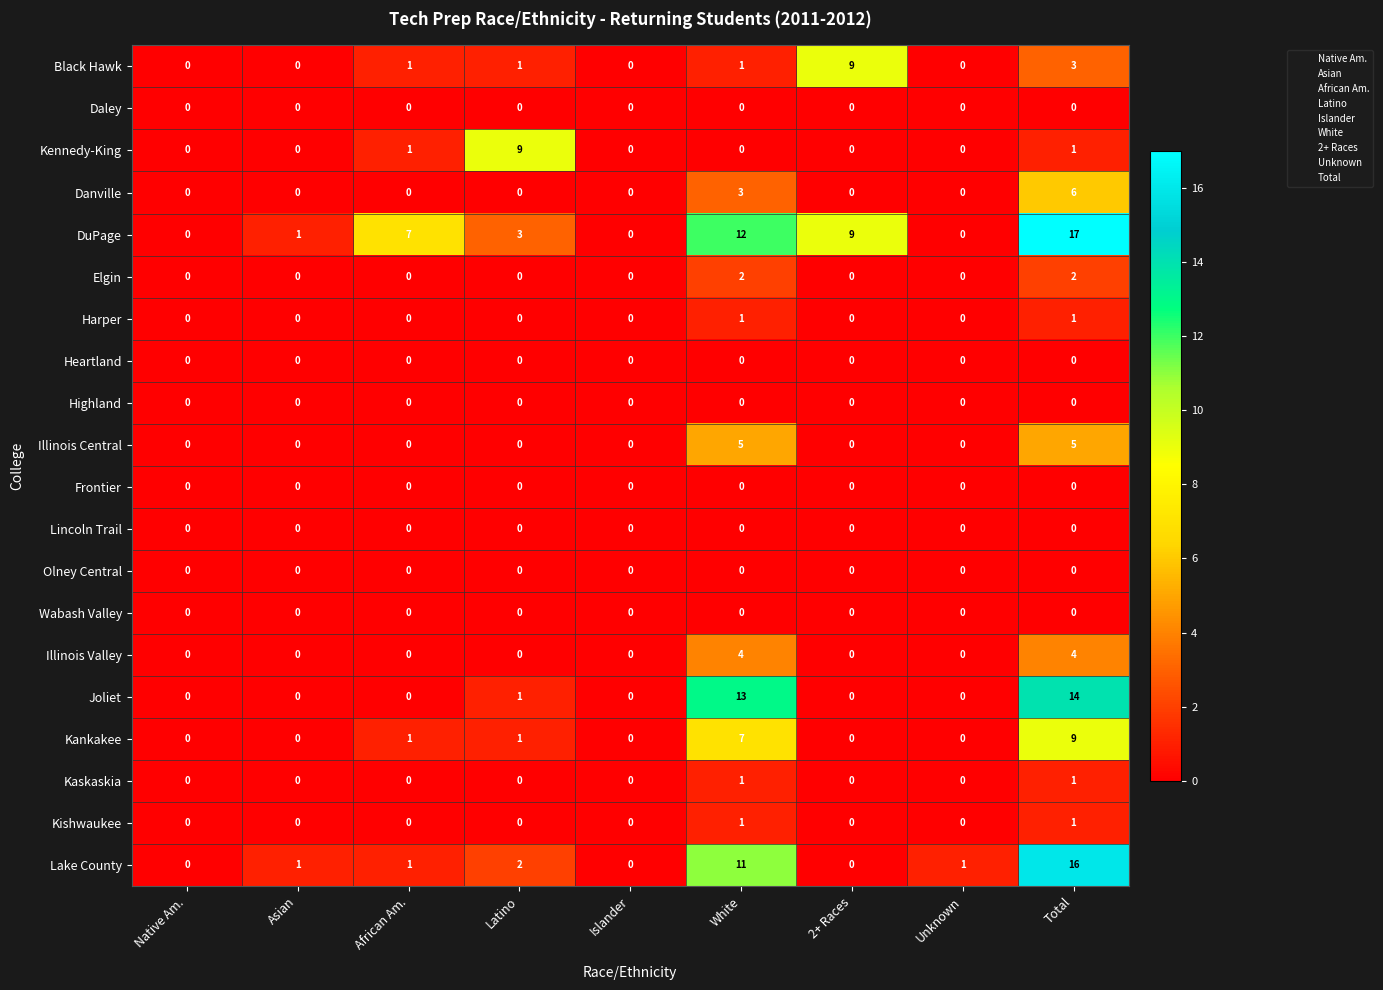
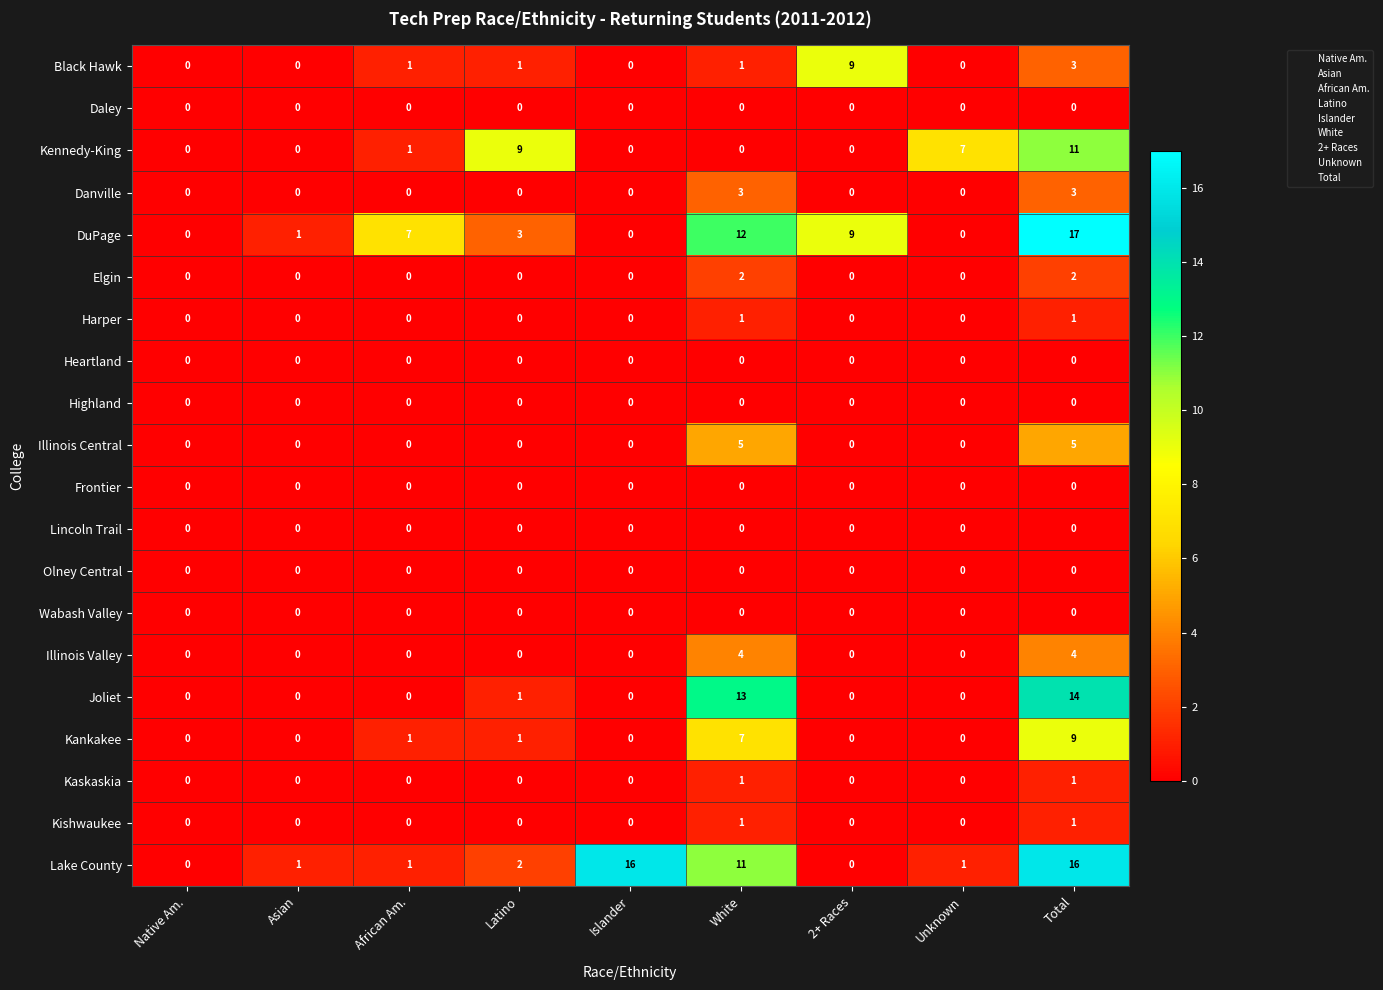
Kennedy-King, Unknown: 0 -> 7
Kennedy-King, Total: 1 -> 11
Danville, Total: 6 -> 3
Lake County, Islander: 0 -> 16
